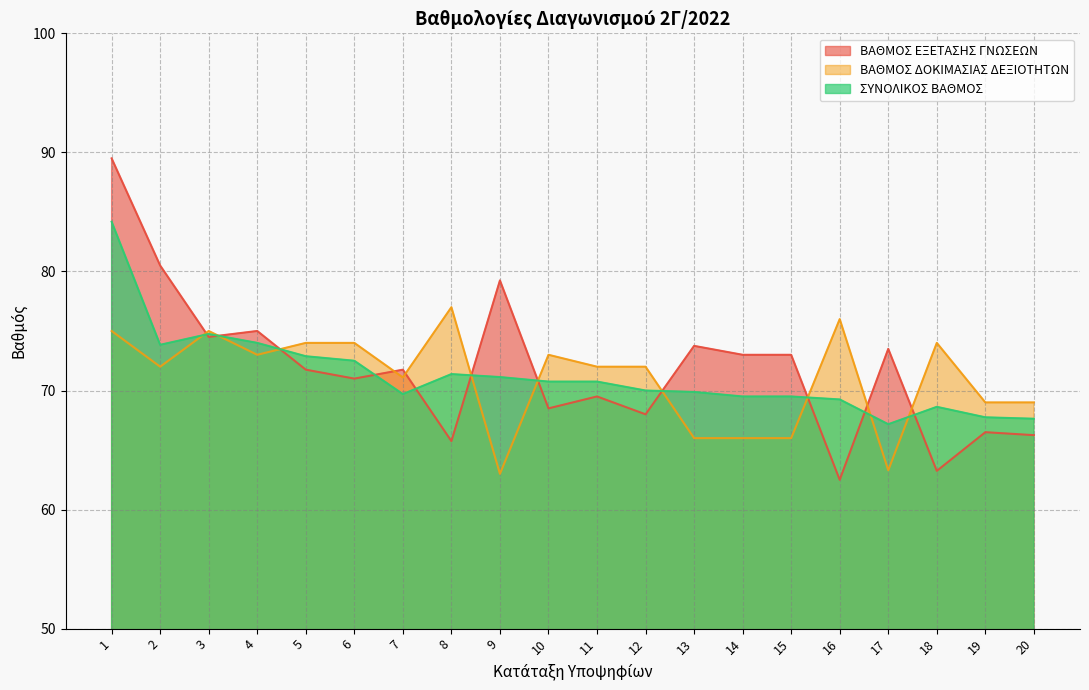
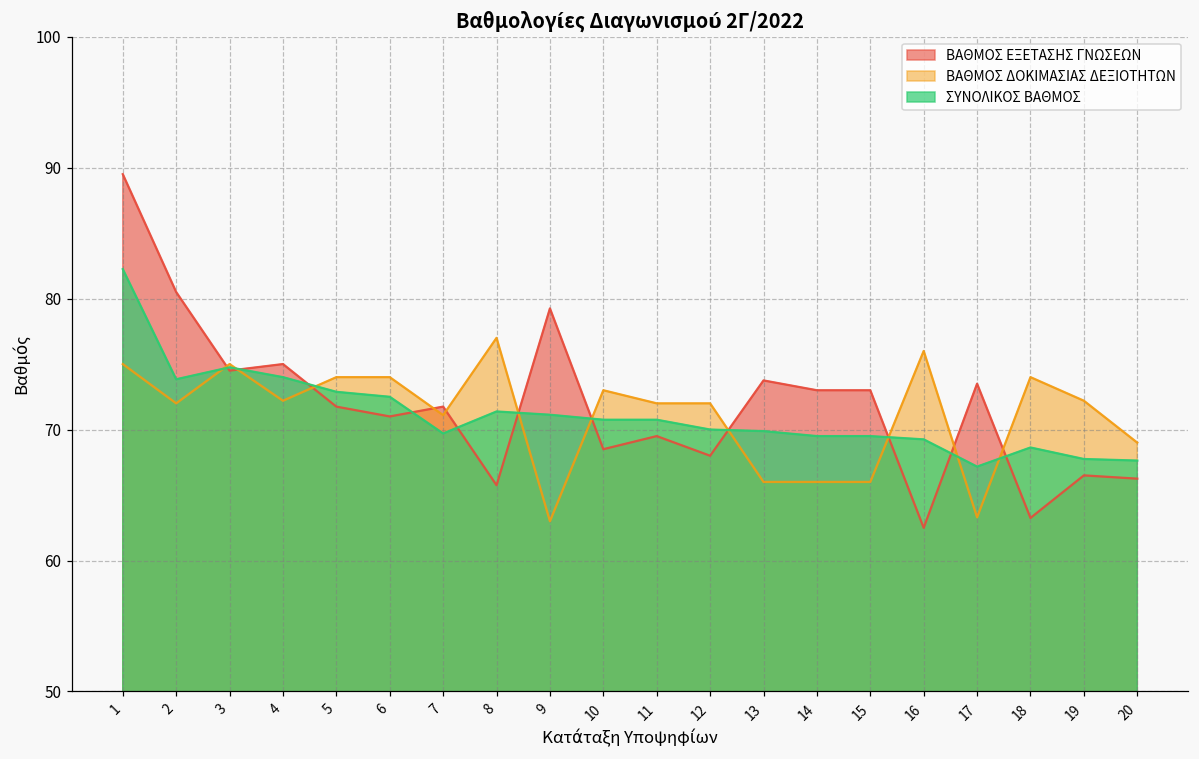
ΣΥΝΟΛΙΚΟΣ ΒΑΘΜΟΣ, 1: 84.2 -> 82.3
ΒΑΘΜΟΣ ΔΟΚΙΜΑΣΙΑΣ ΔΕΞΙΟΤΗΤΩΝ, 4: 73.0 -> 72.2
ΒΑΘΜΟΣ ΔΟΚΙΜΑΣΙΑΣ ΔΕΞΙΟΤΗΤΩΝ, 19: 69.0 -> 72.2
